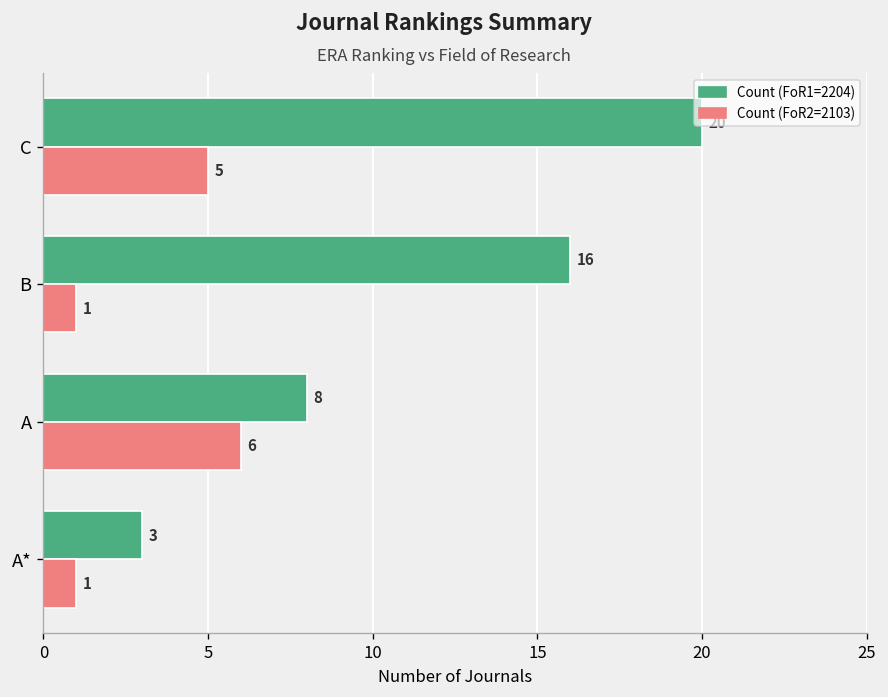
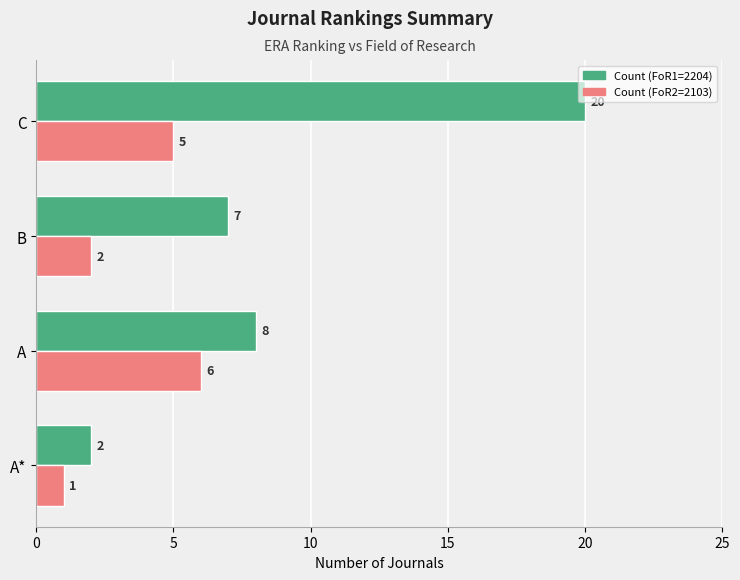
Count (FoR1=2204), B: 16 -> 7
Count (FoR2=2103), B: 1 -> 2
Count (FoR1=2204), A*: 3 -> 2
